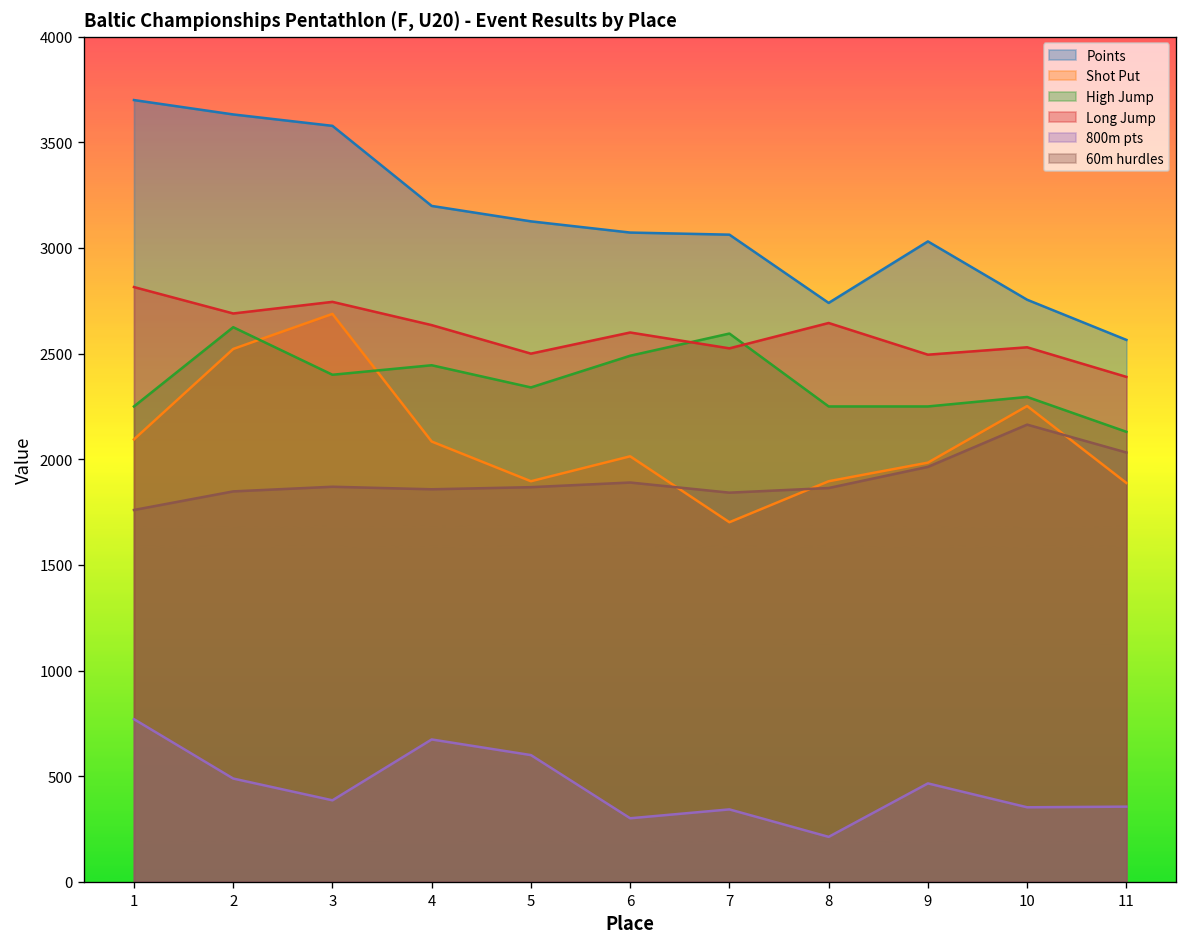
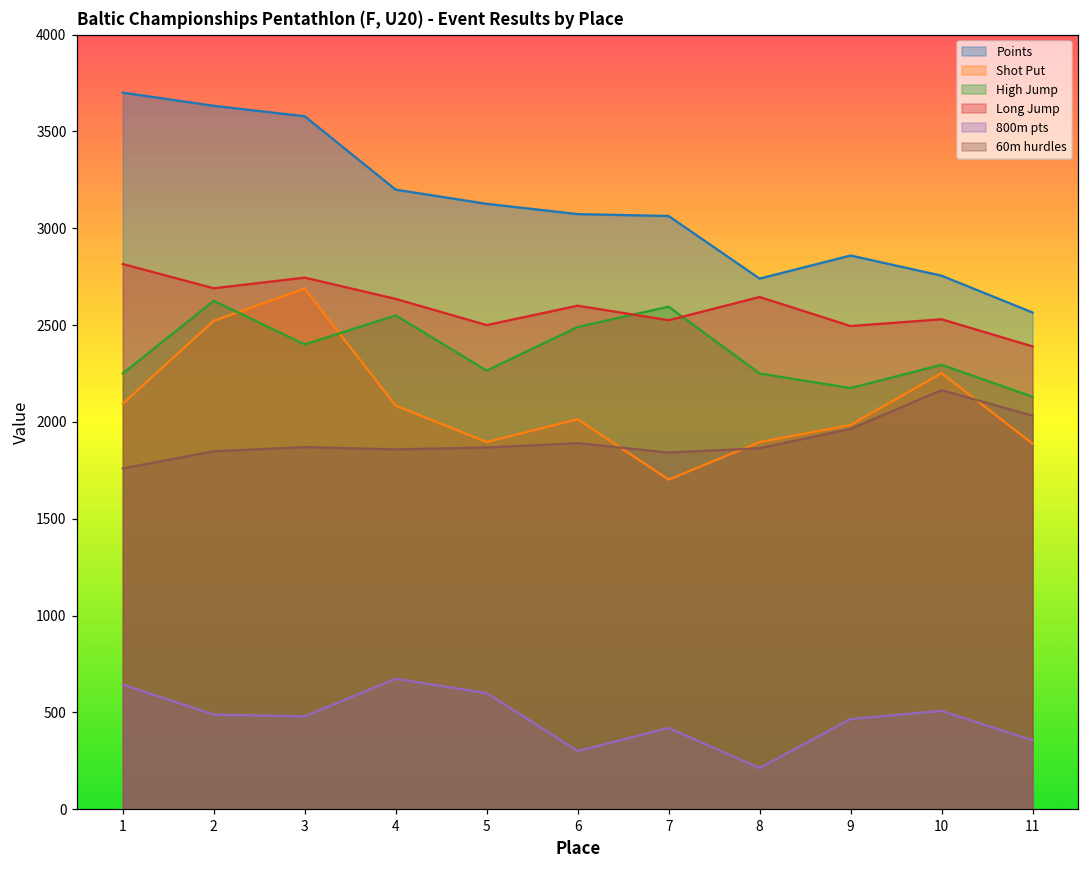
800m pts, 1: 770 -> 640
800m pts, 3: 390 -> 480
High Jump, 4: 2450 -> 2550
High Jump, 5: 2340 -> 2270
800m pts, 7: 340 -> 420
Points, 9: 3030 -> 2860
High Jump, 9: 2250 -> 2180
800m pts, 10: 350 -> 510
